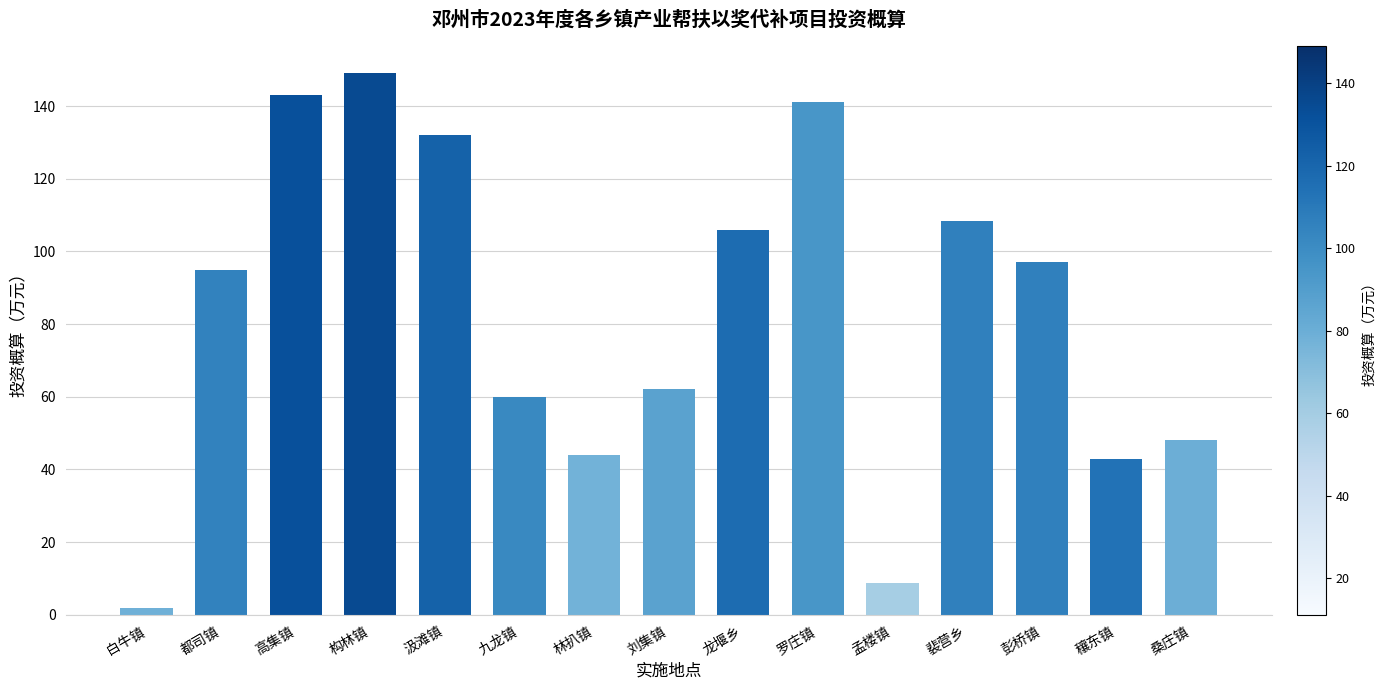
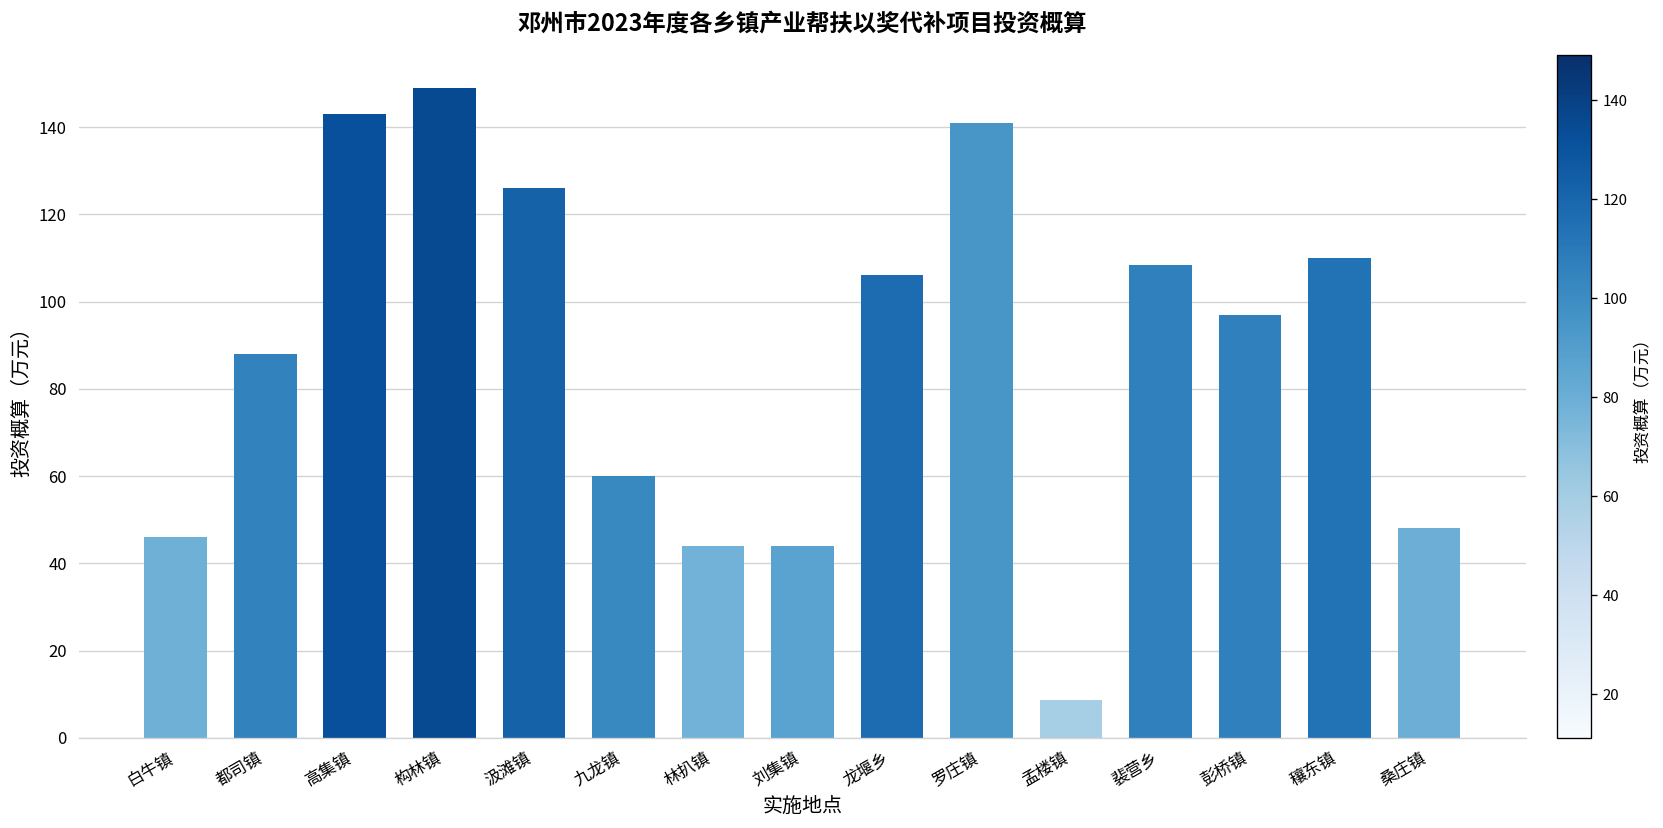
白牛镇: 2 -> 46
都司镇: 95 -> 88
汲滩镇: 132 -> 126
刘集镇: 62 -> 44
穰东镇: 43 -> 110
